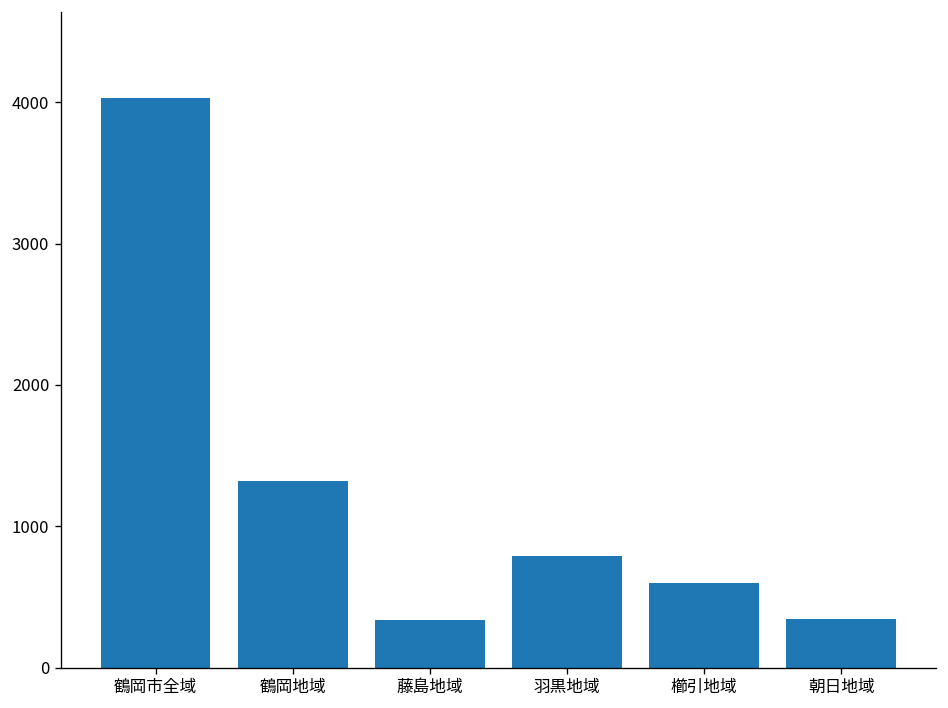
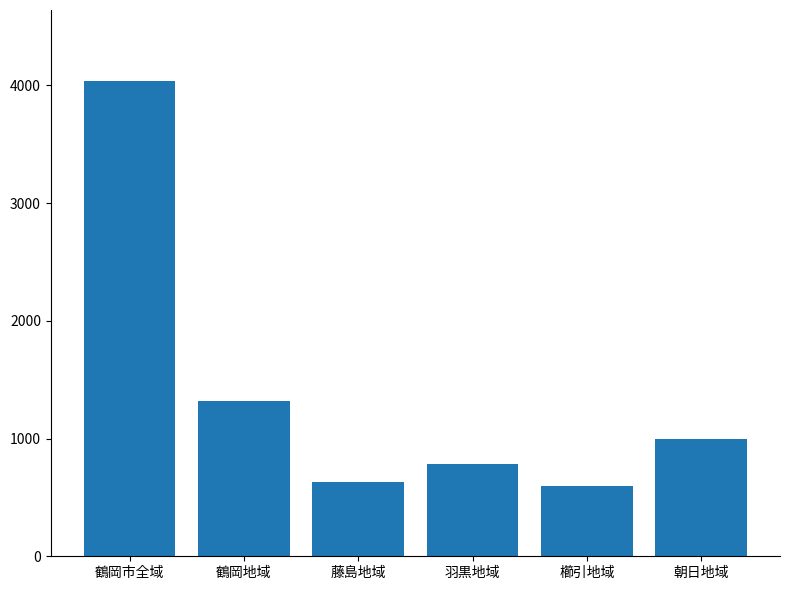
藤島地域: 330 -> 630
朝日地域: 340 -> 1000
